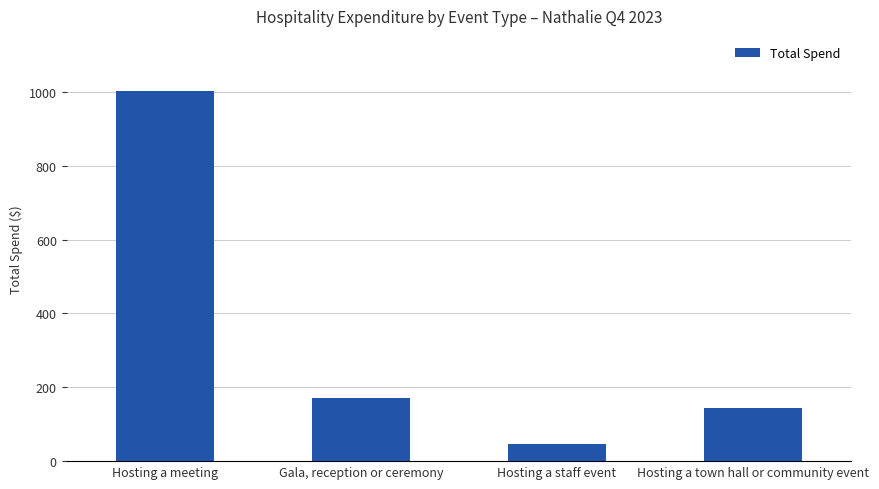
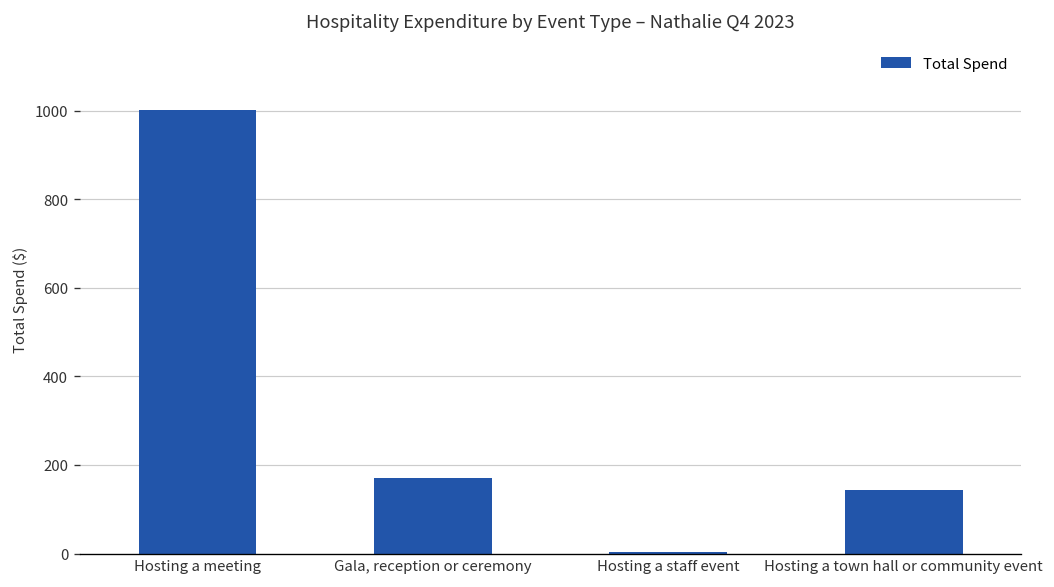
Hosting a staff event: 50 -> 0
